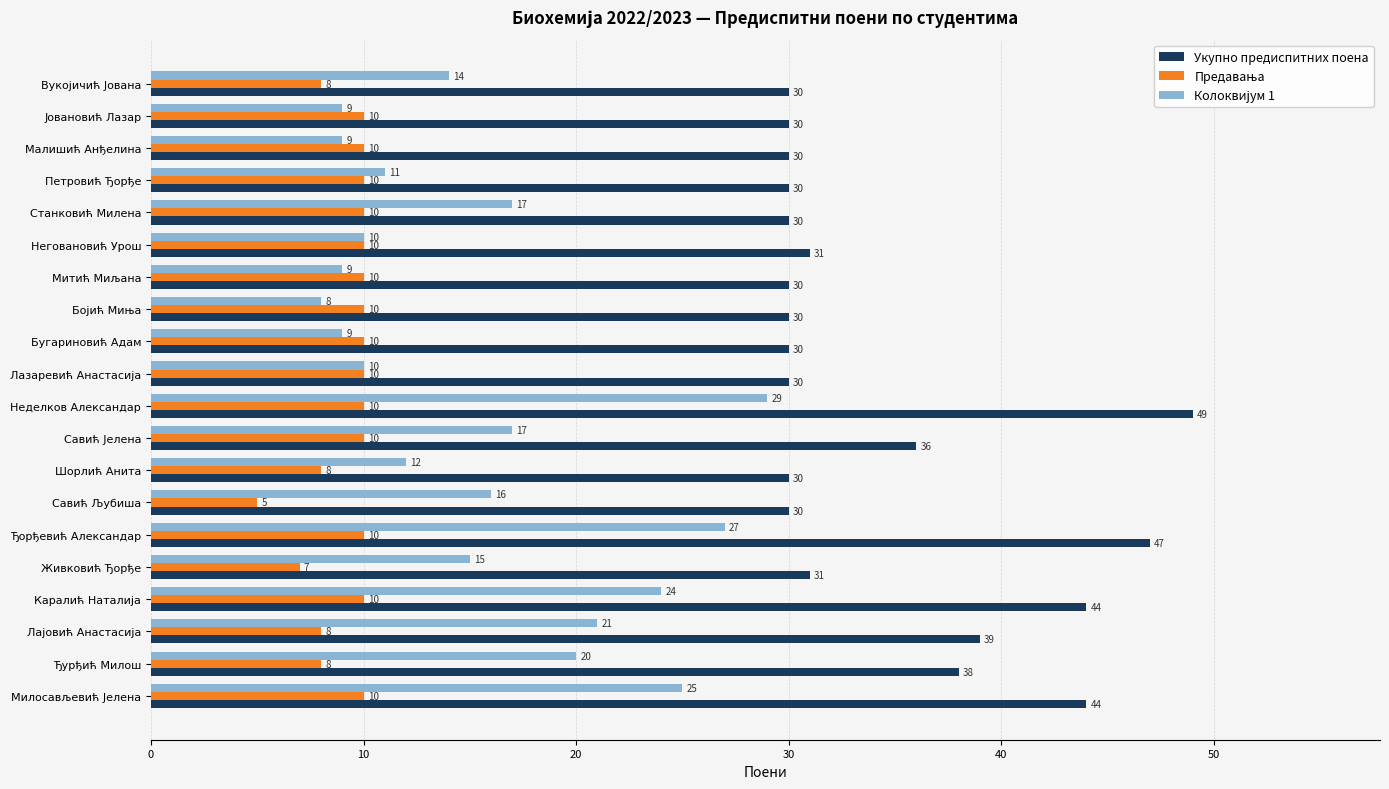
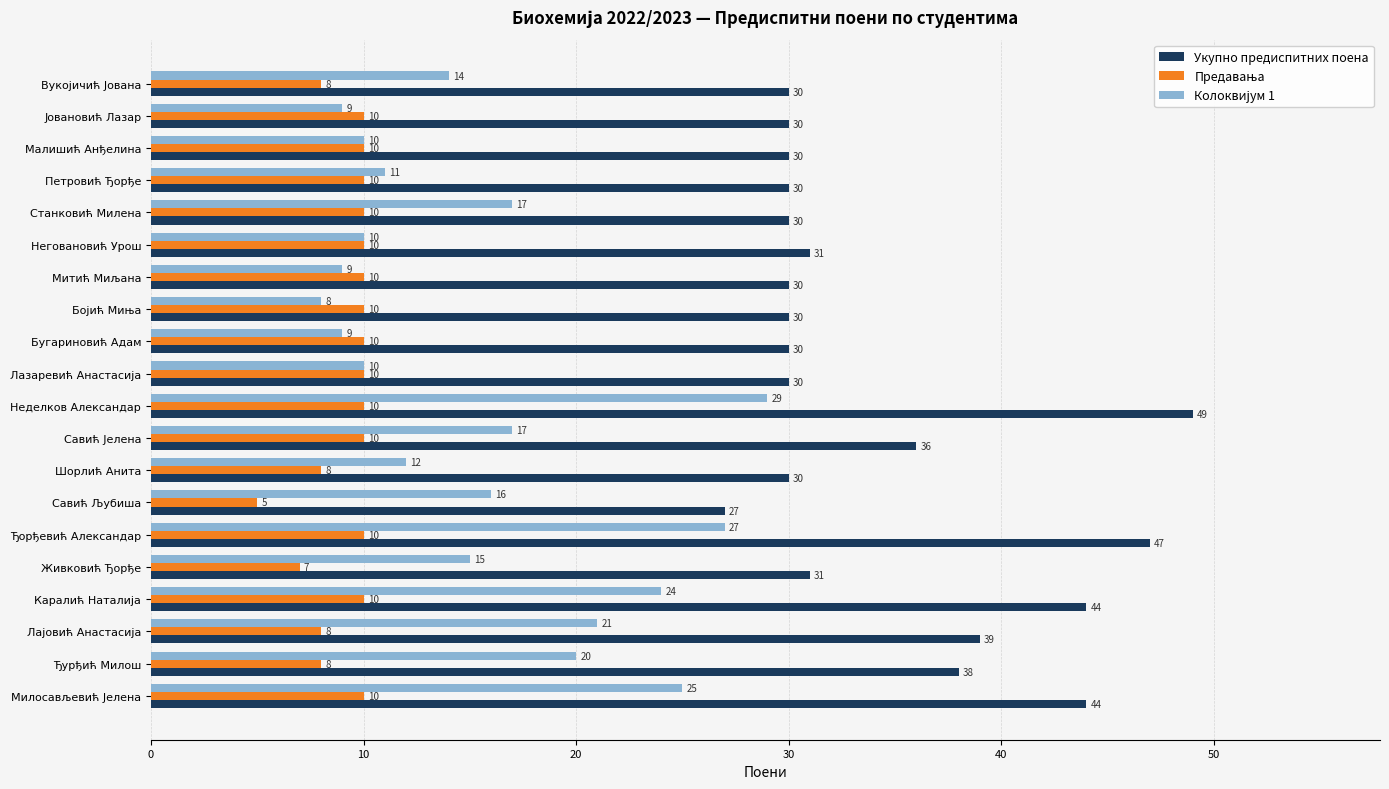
Колоквијум 1, Малишић Анђелина: 9 -> 10
Укупно предиспитних поена, Савић Љубиша: 30 -> 27
